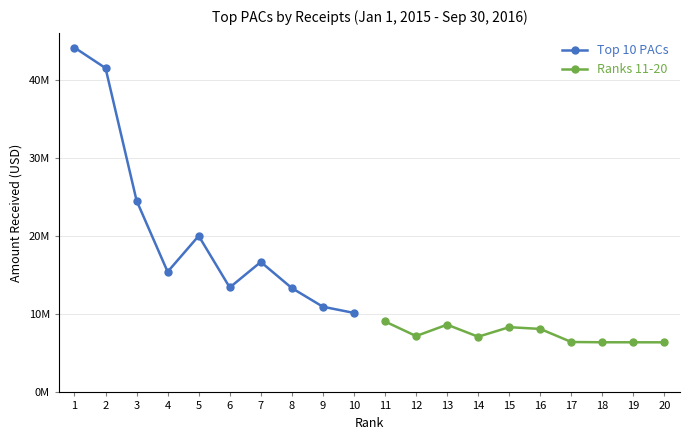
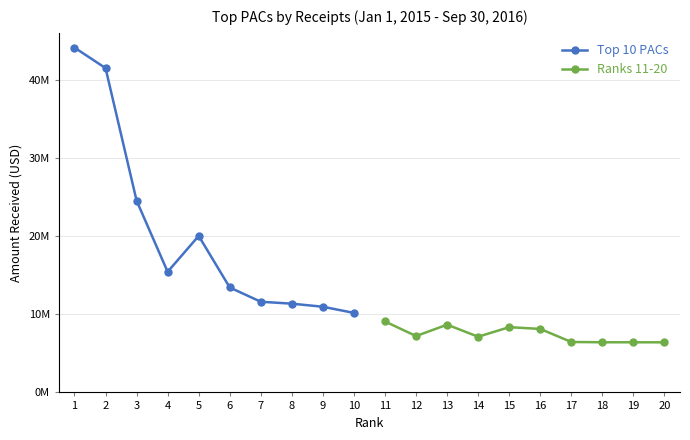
Top 10 PACs, 7: 17000000 -> 12000000
Top 10 PACs, 8: 13000000 -> 11000000
